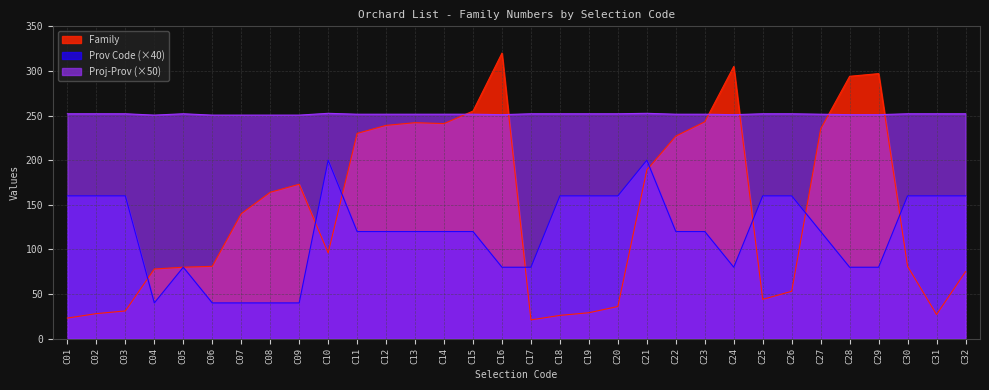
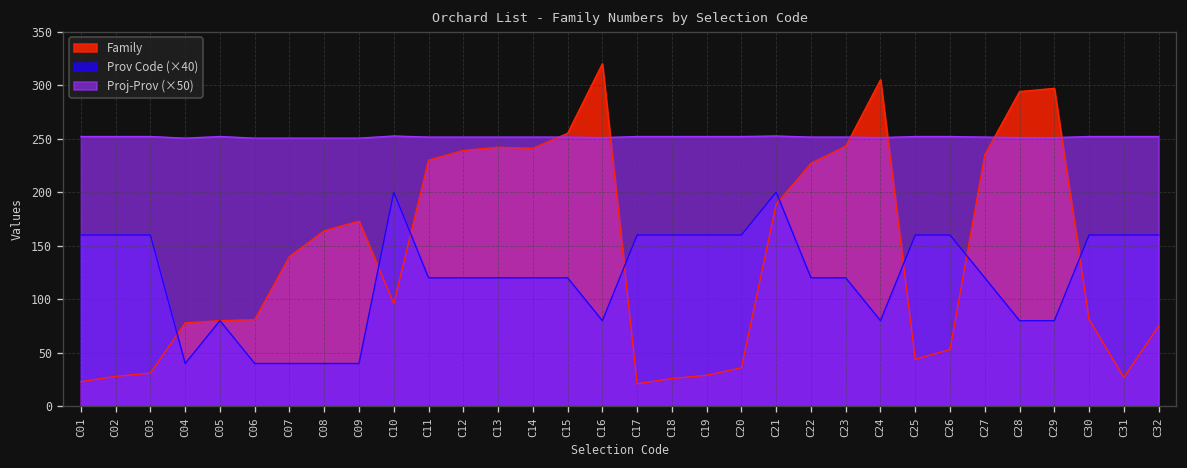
Prov Code (×40), C17: 80 -> 160
